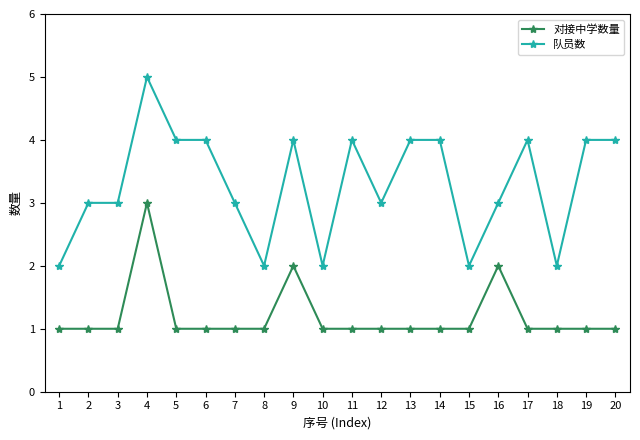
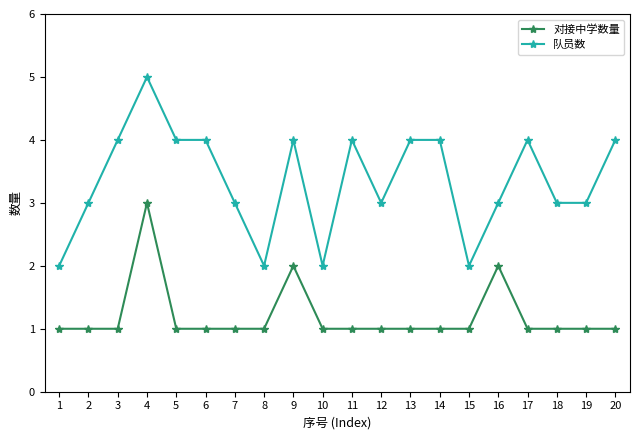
队员数, 3: 3 -> 4
队员数, 18: 2 -> 3
队员数, 19: 4 -> 3
